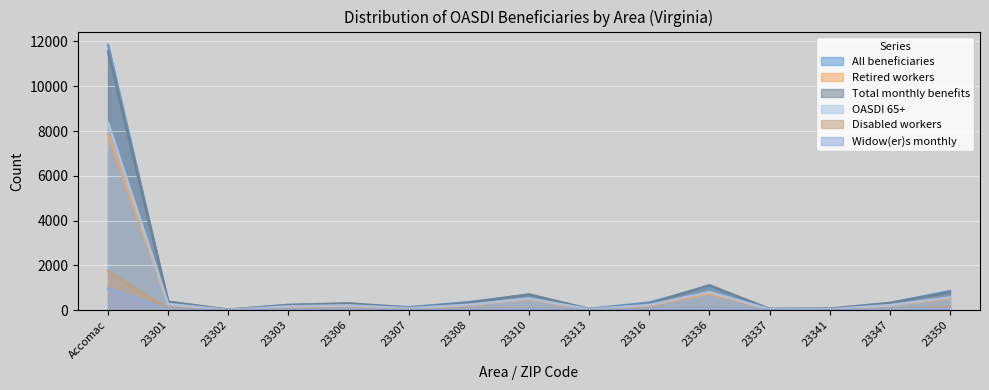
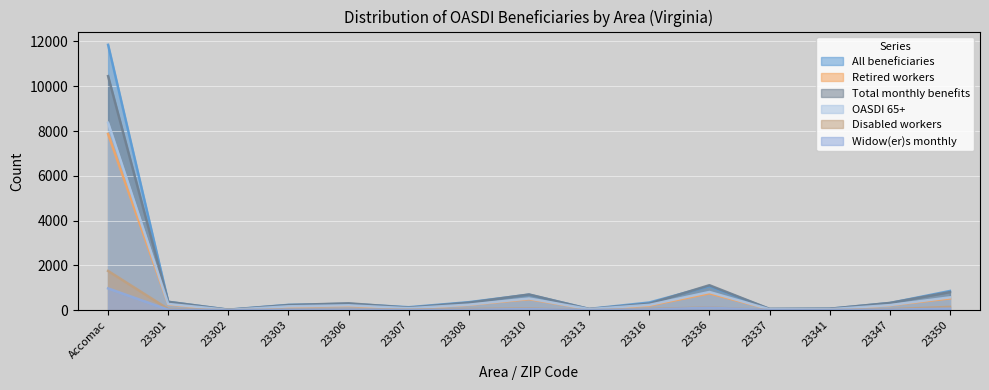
Total monthly benefits, Accomac: 11500 -> 10500
